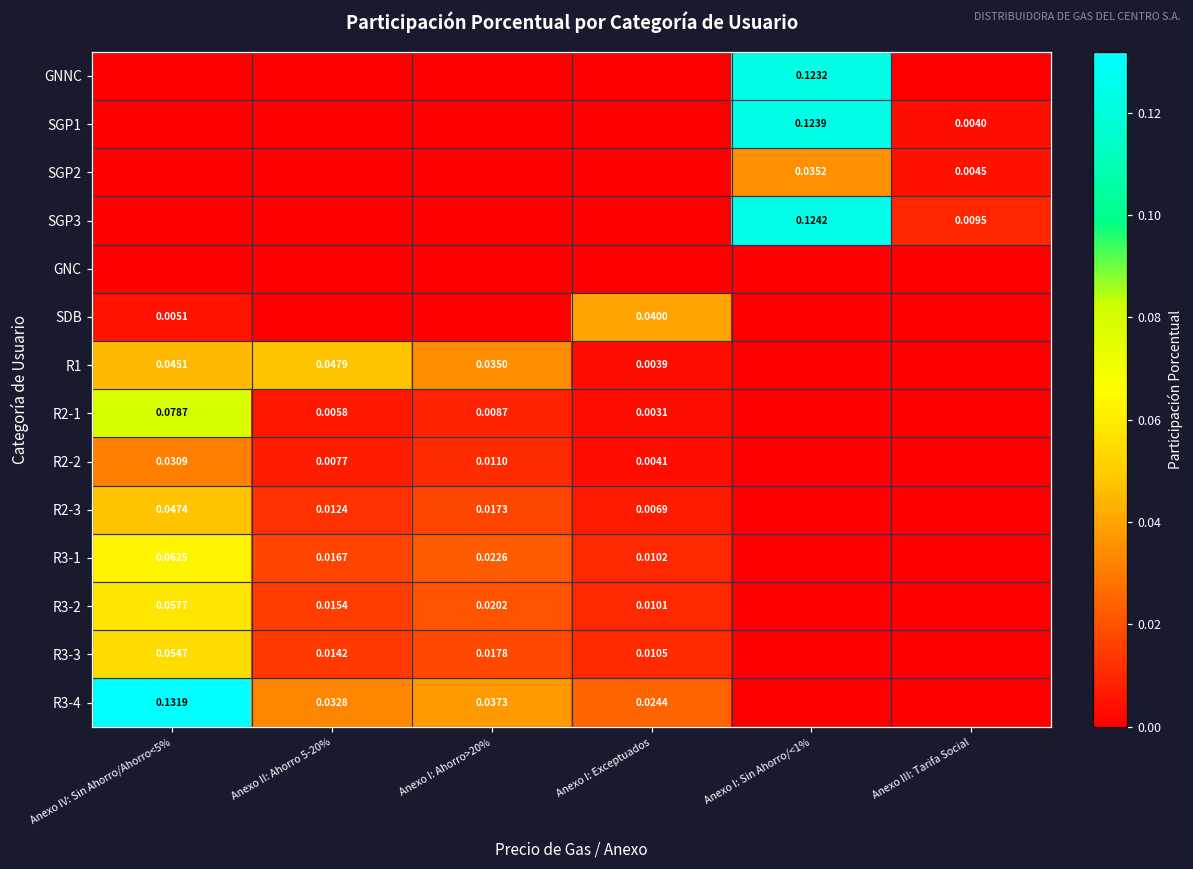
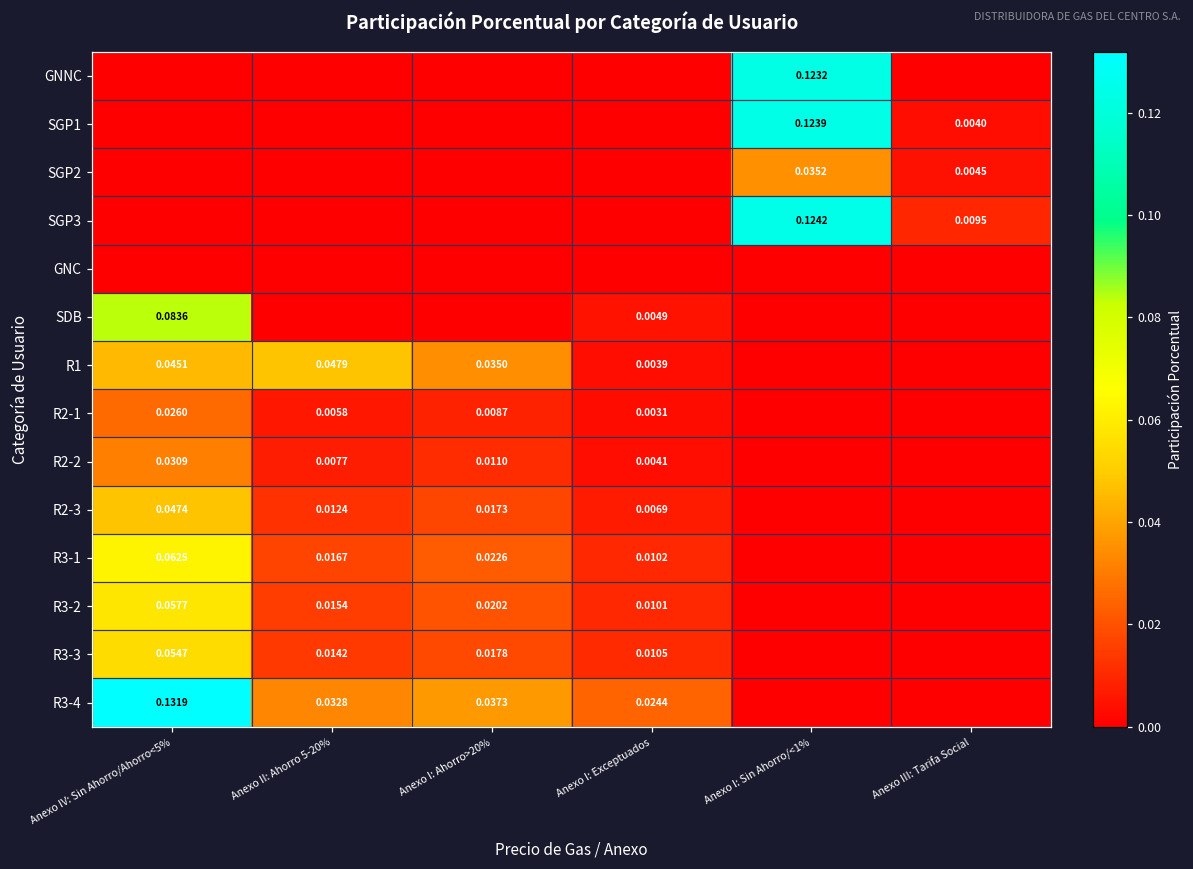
SDB, Anexo IV: Sin Ahorro/Ahorro<5%: 0.0051 -> 0.0836
SDB, Anexo I: Exceptuados: 0.0400 -> 0.0049
R2-1, Anexo IV: Sin Ahorro/Ahorro<5%: 0.0787 -> 0.0260
